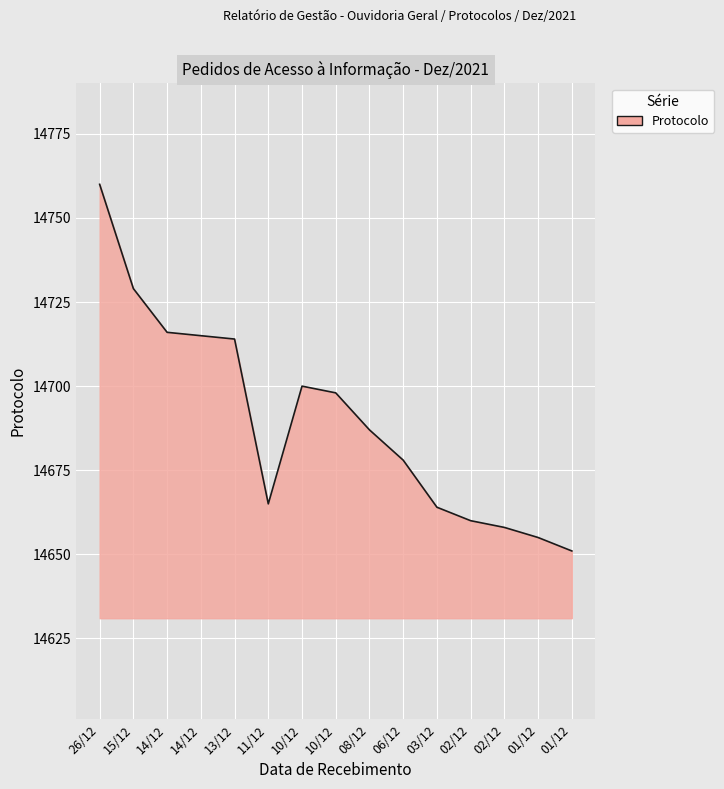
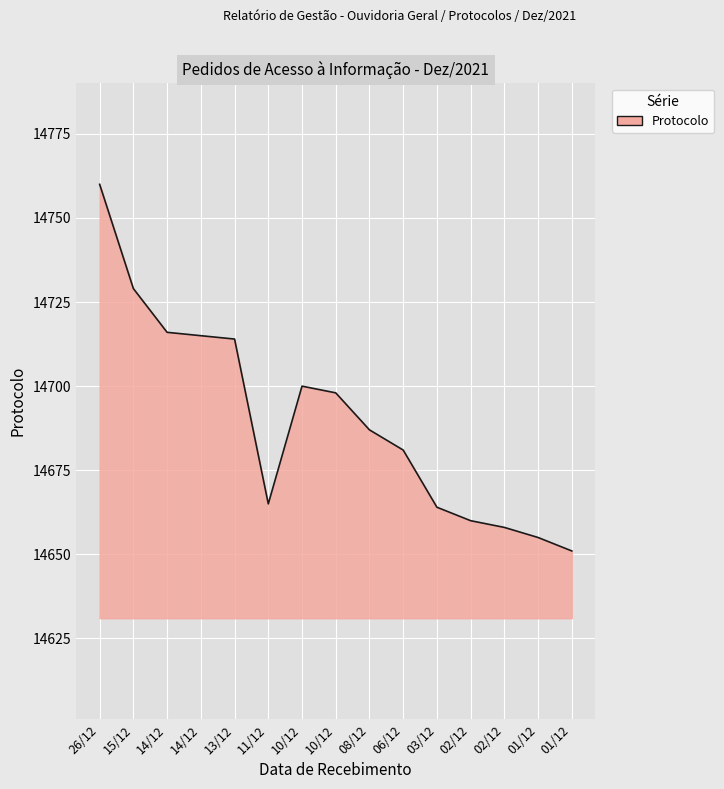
06/12: 14678 -> 14681
